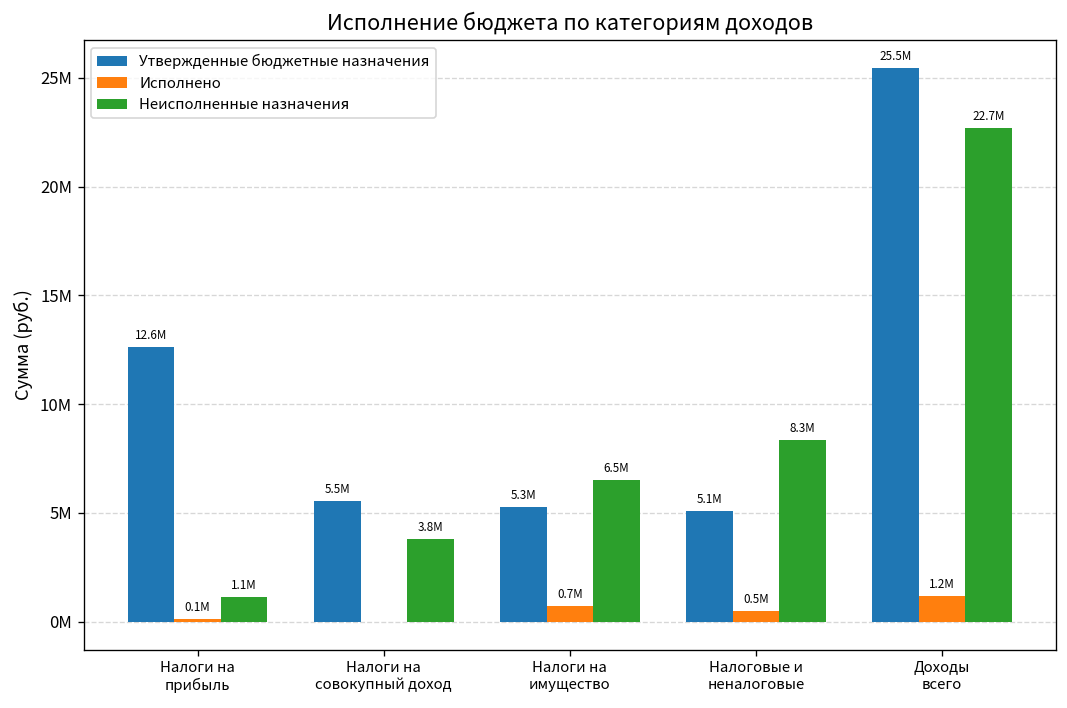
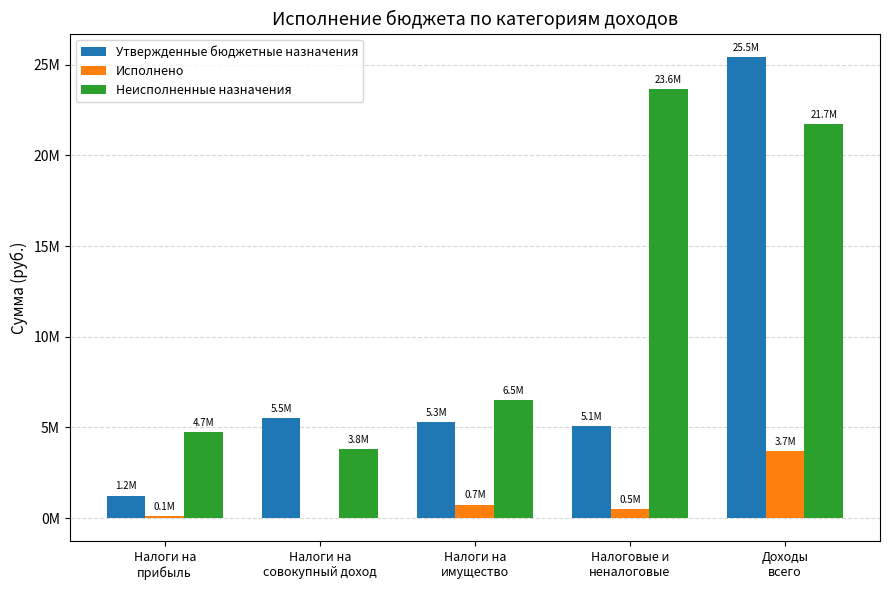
Утвержденные бюджетные назначения, Налоги на прибыль: 12.6M -> 1.2M
Неисполненные назначения, Налоги на прибыль: 1.1M -> 4.7M
Неисполненные назначения, Налоговые и неналоговые: 8.3M -> 23.6M
Исполнено, Доходы всего: 1.2M -> 3.7M
Неисполненные назначения, Доходы всего: 22.7M -> 21.7M
